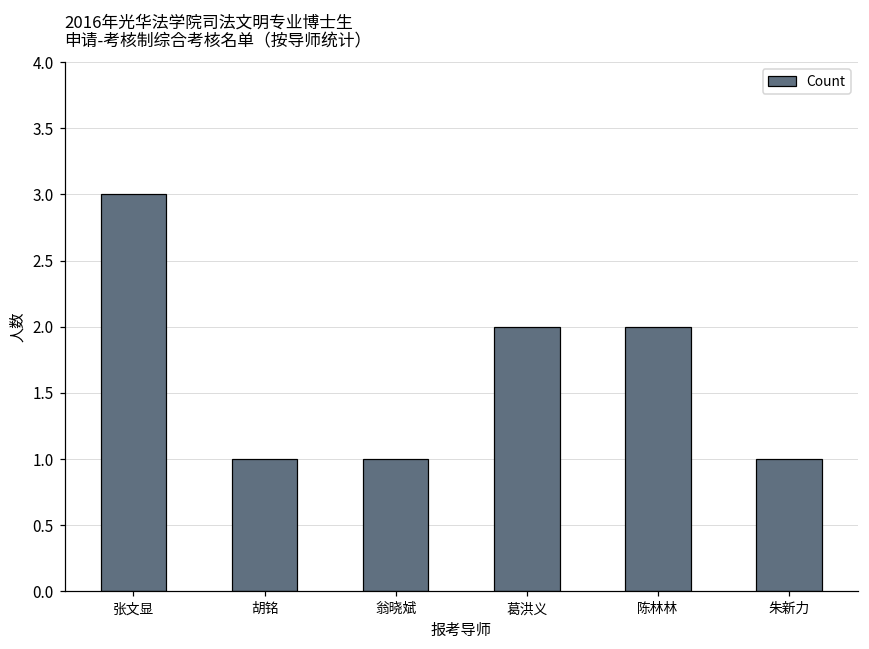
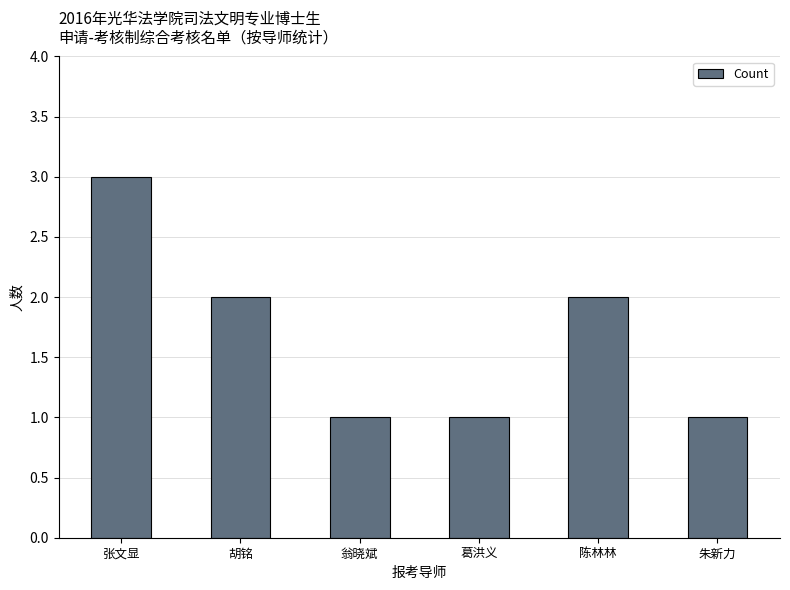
胡铭: 1 -> 2
葛洪义: 2 -> 1
